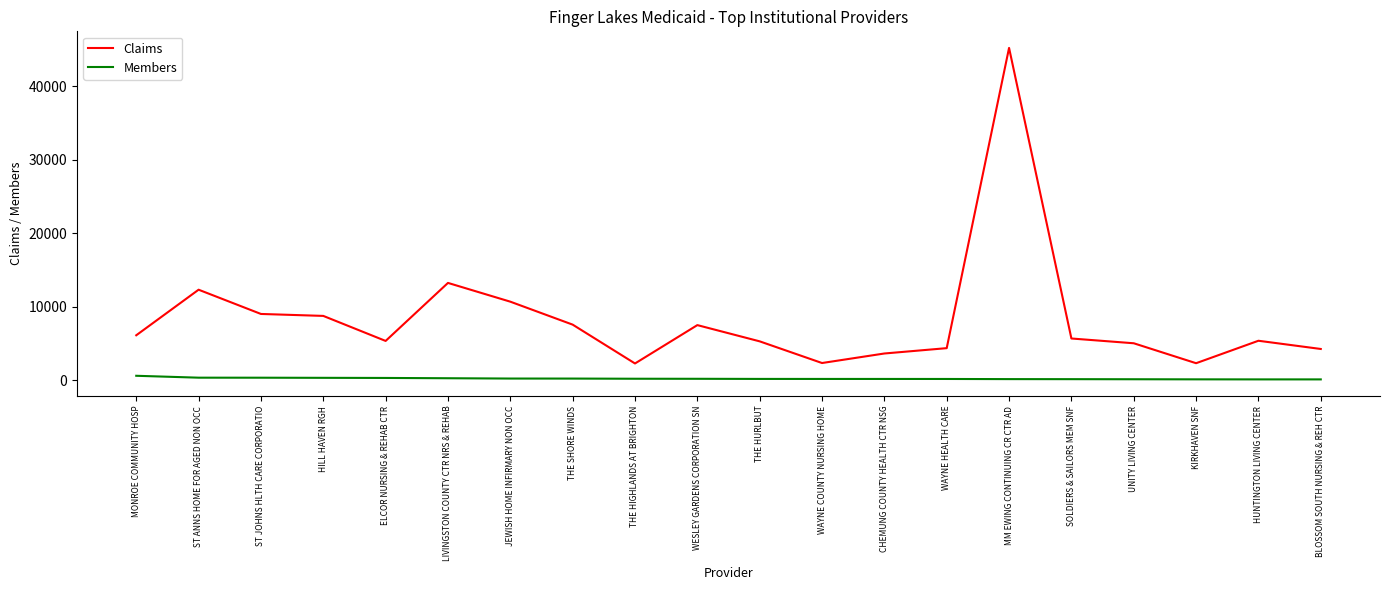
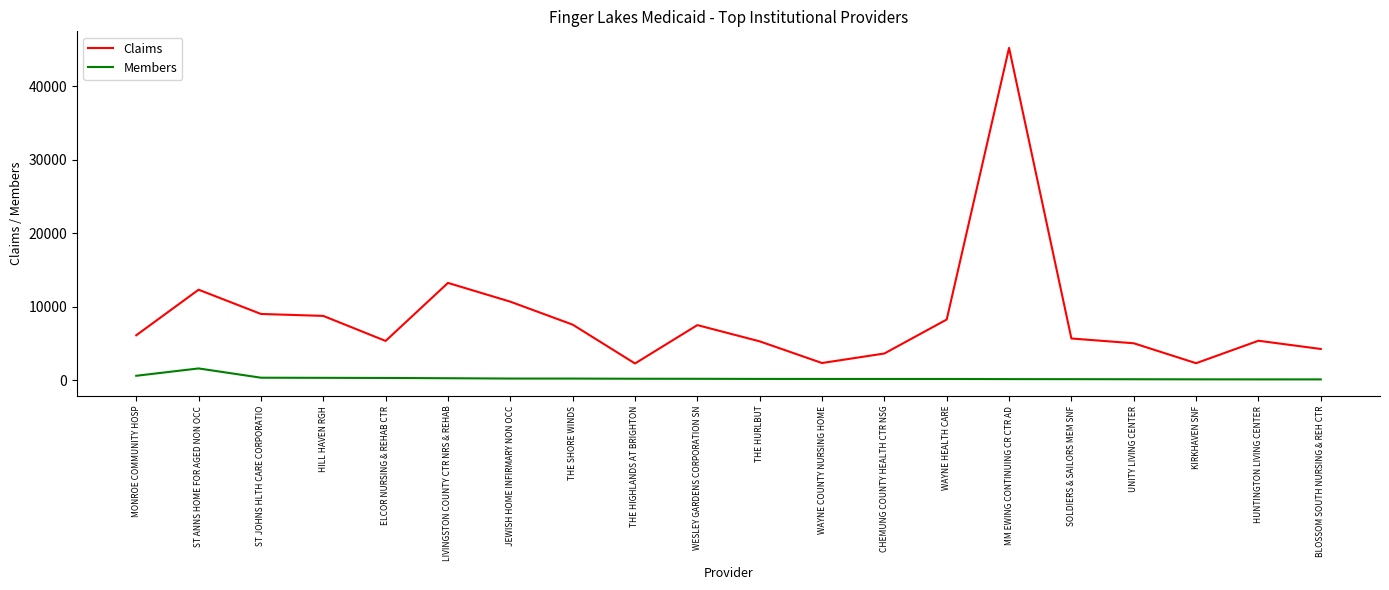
Members, ST ANNS HOME FOR AGED NON OCC: 0 -> 2000
Claims, WAYNE HEALTH CARE: 4000 -> 8000
